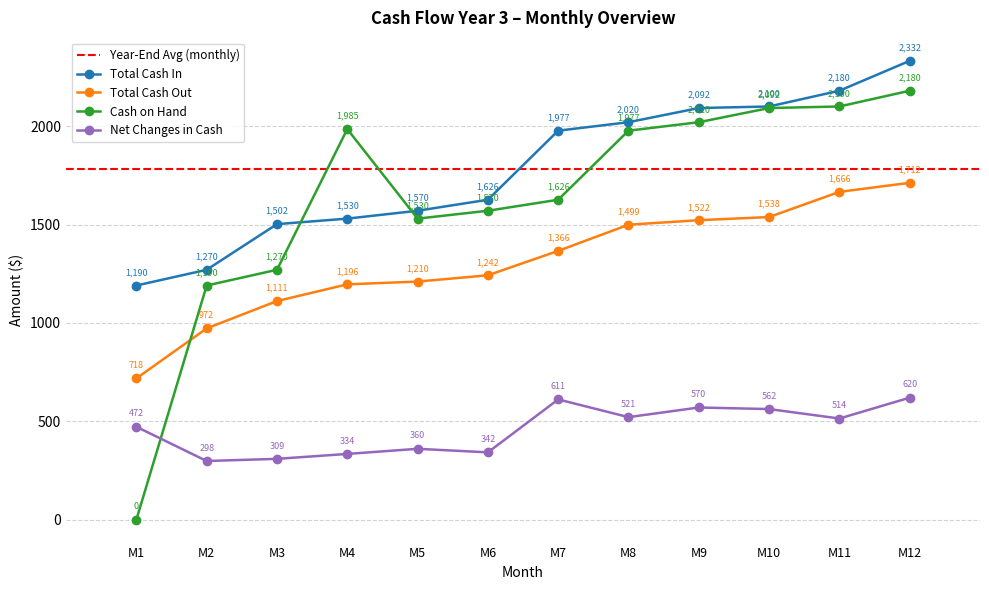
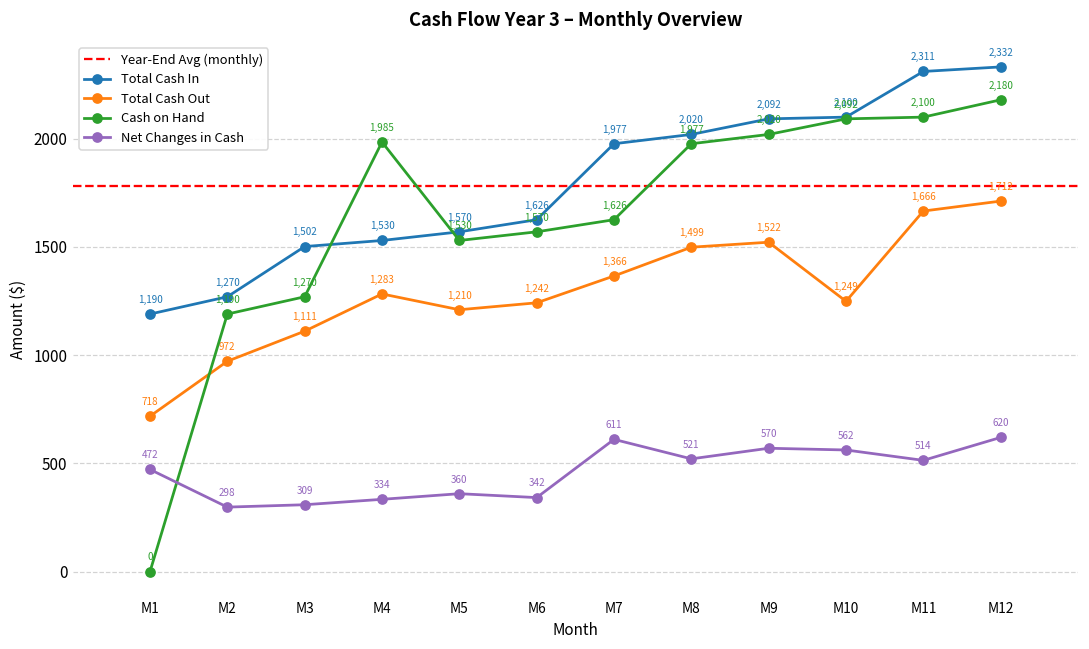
Total Cash Out, M4: 1,196 -> 1,283
Total Cash Out, M10: 1,538 -> 1,249
Total Cash In, M11: 2,180 -> 2,311
